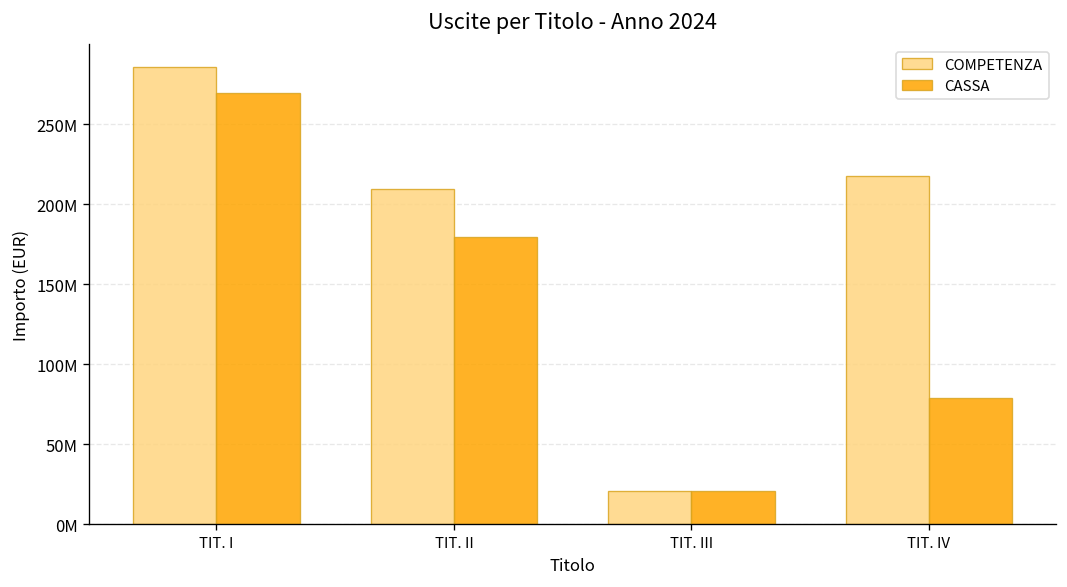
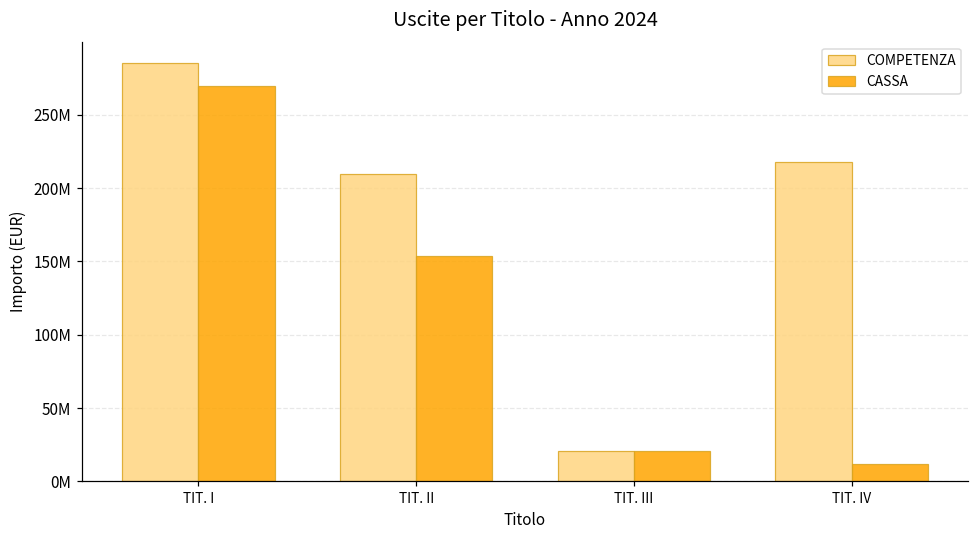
CASSA, TIT. II: 179000000 -> 154000000
CASSA, TIT. IV: 79000000 -> 12000000
